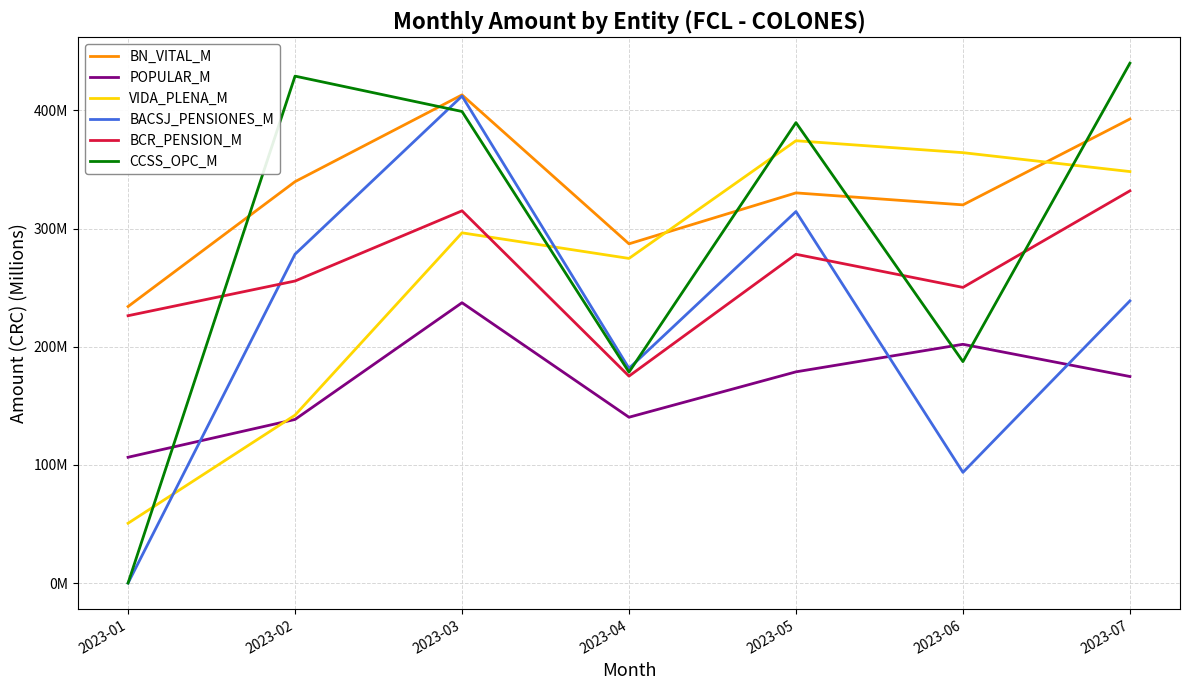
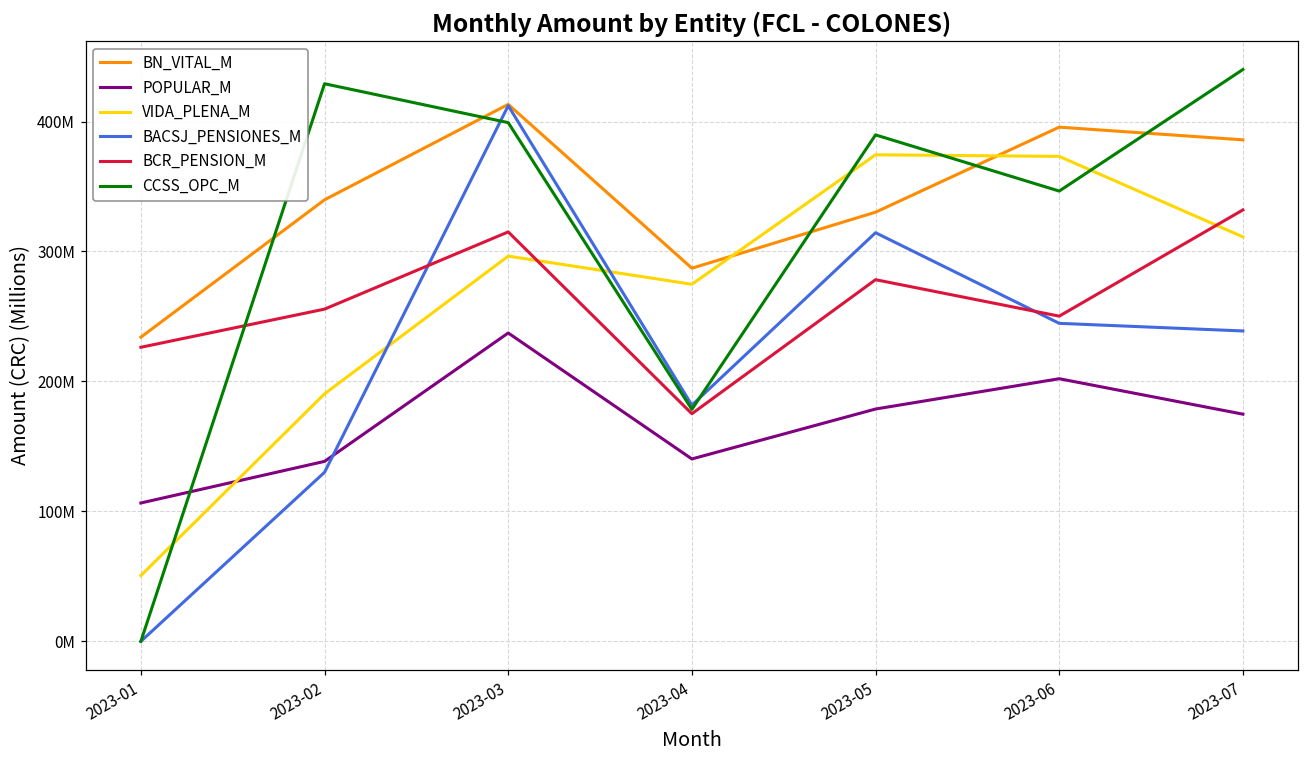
VIDA_PLENA_M, 2023-02: 142000000 -> 190000000
BACSJ_PENSIONES_M, 2023-02: 278000000 -> 130000000
BN_VITAL_M, 2023-06: 320000000 -> 396000000
VIDA_PLENA_M, 2023-06: 364000000 -> 373000000
BACSJ_PENSIONES_M, 2023-06: 94000000 -> 245000000
CCSS_OPC_M, 2023-06: 187000000 -> 346000000
BN_VITAL_M, 2023-07: 393000000 -> 386000000
VIDA_PLENA_M, 2023-07: 348000000 -> 311000000
